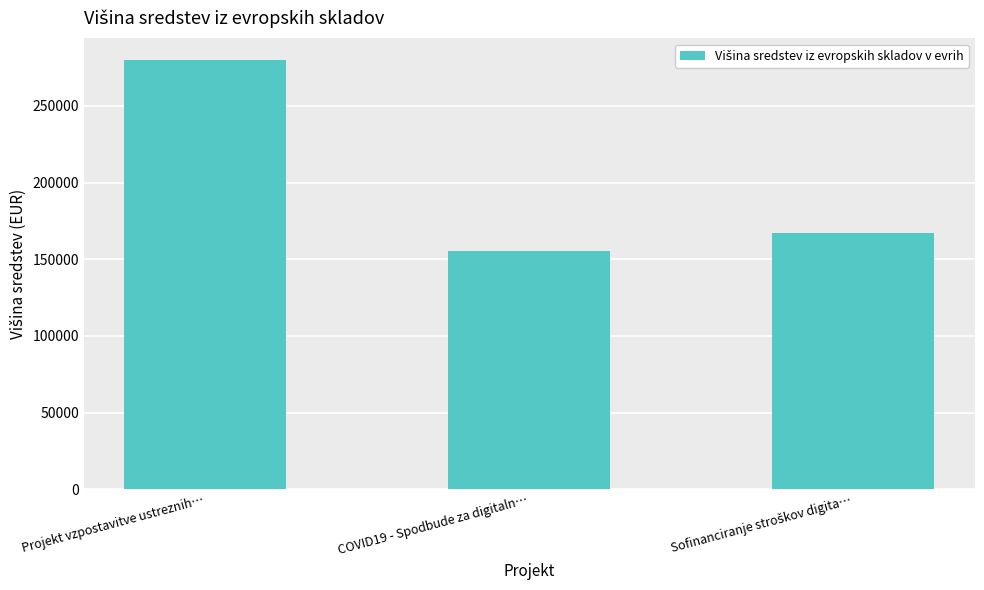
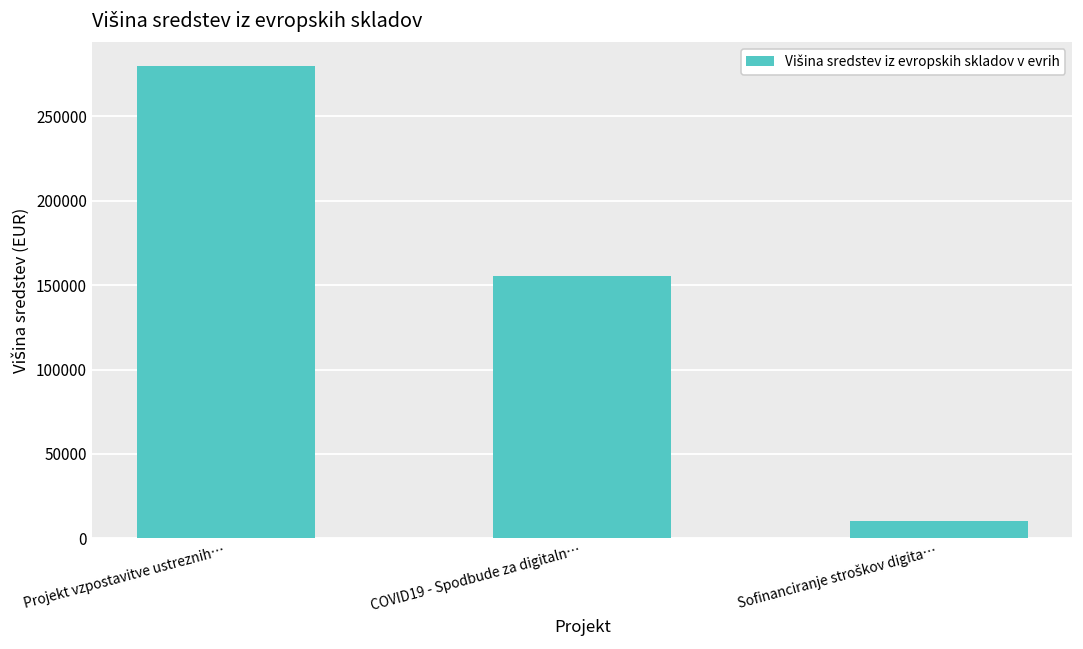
Sofinanciranje stroškov digita…: 167000 -> 10000
